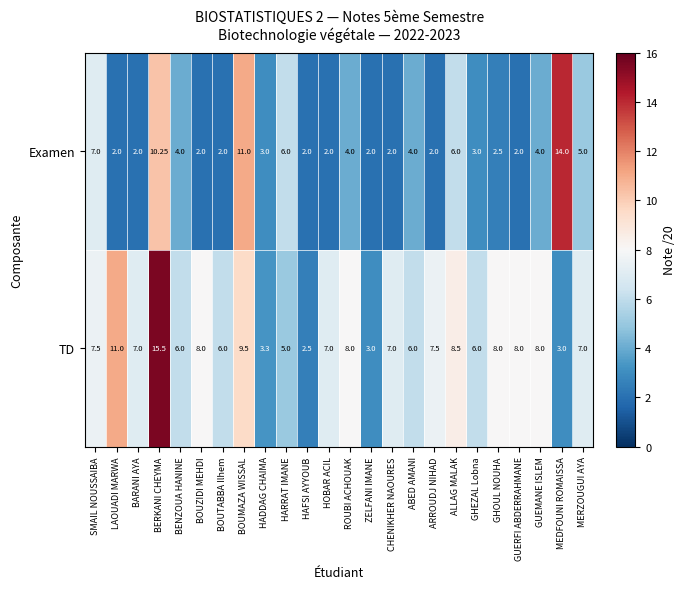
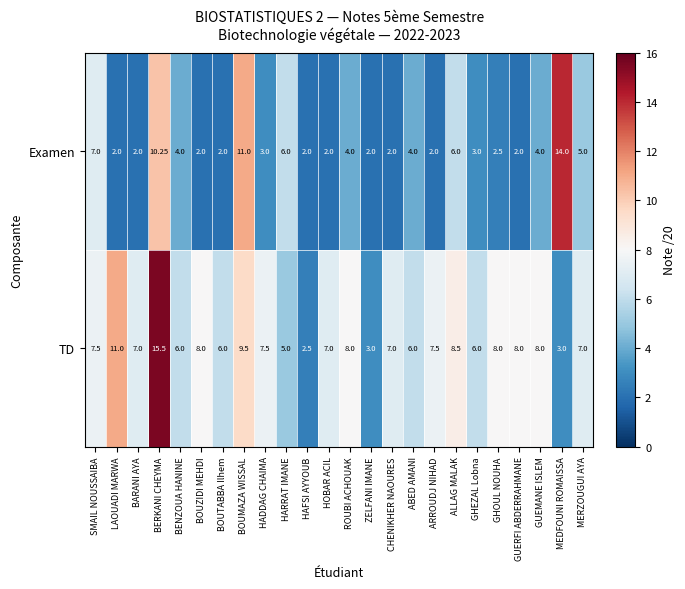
TD, HADDAG CHAIMA: 3.3 -> 7.5
